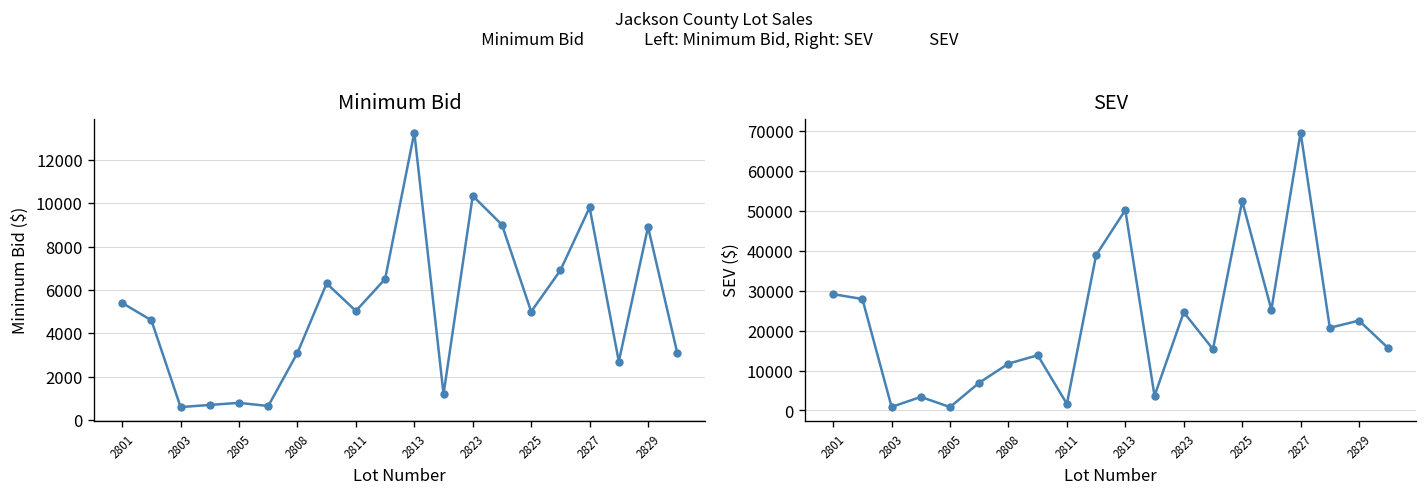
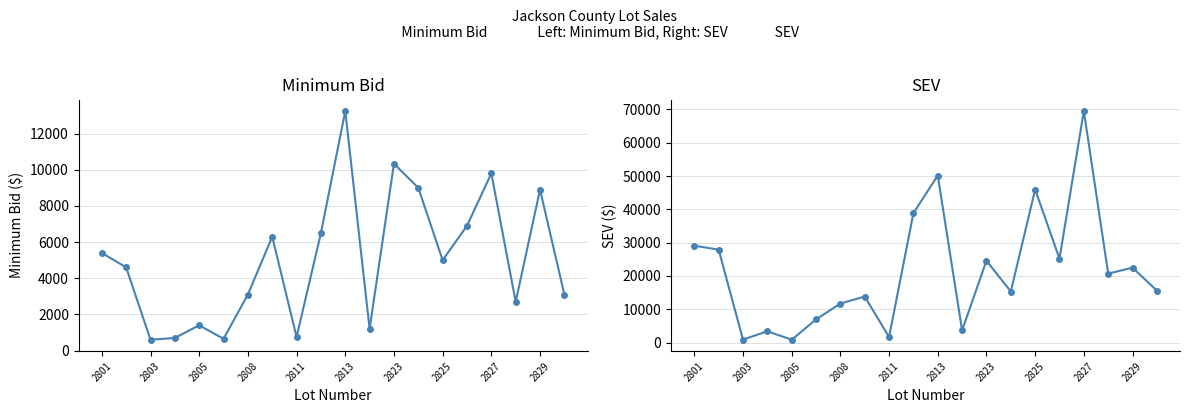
Minimum Bid, 2805: 800 -> 1400
Minimum Bid, 2811: 5000 -> 800
SEV, 2825: 52000 -> 46000
